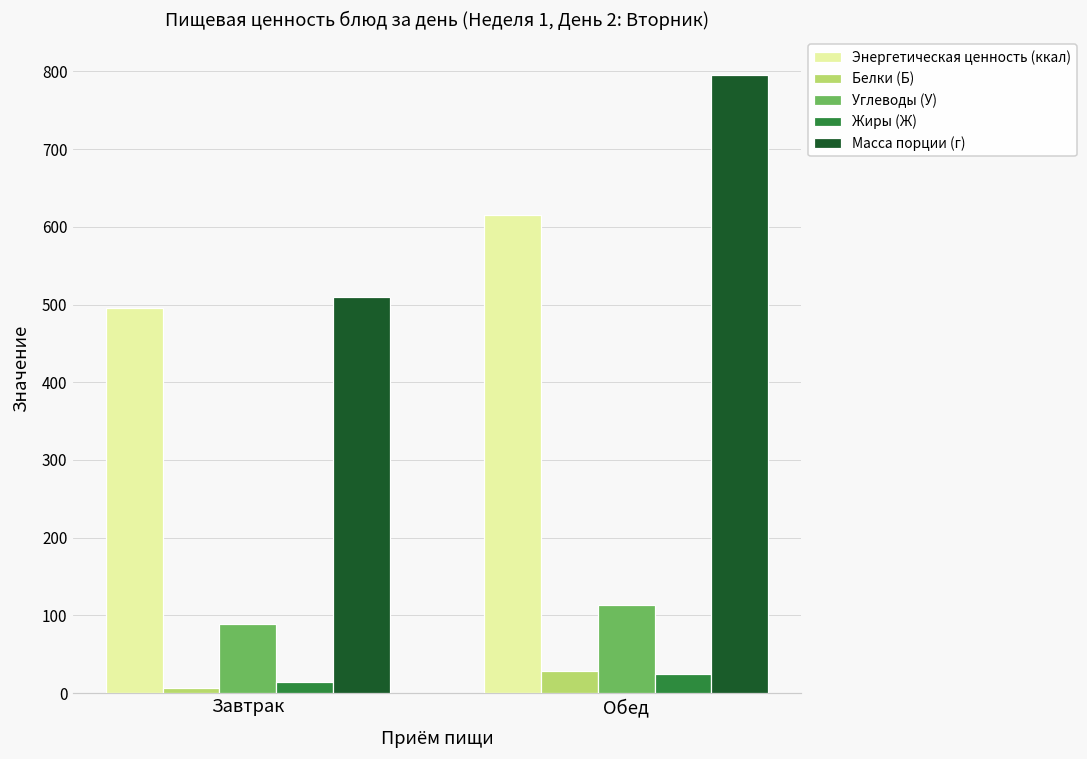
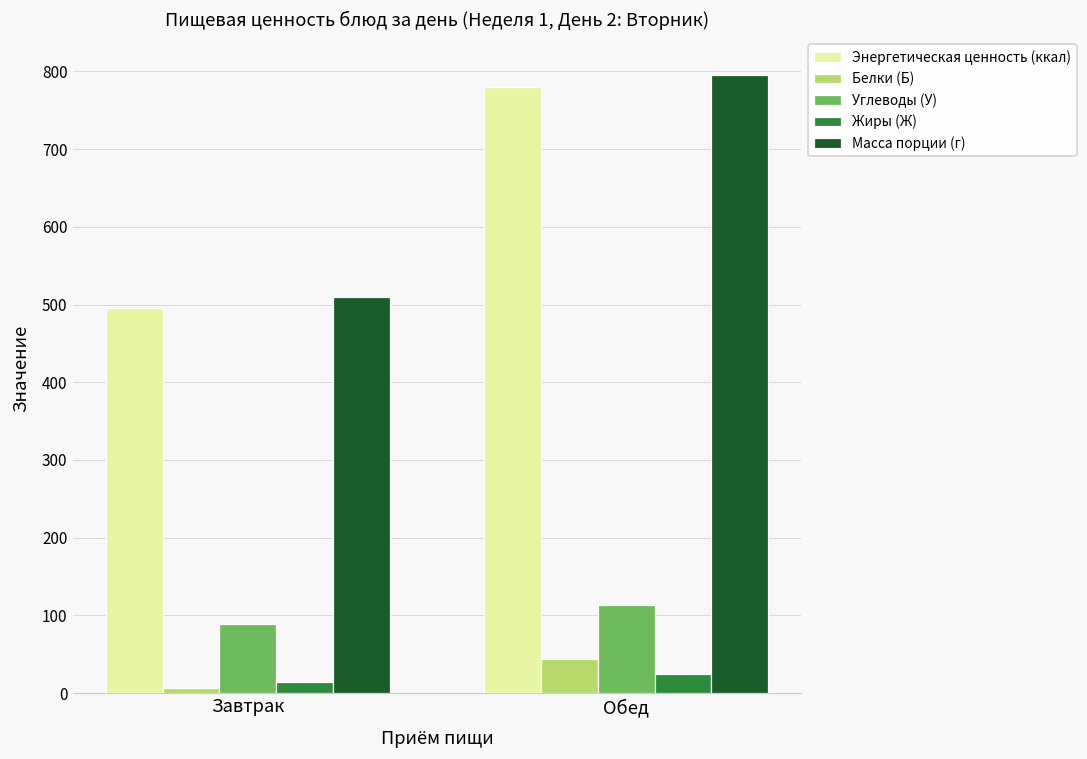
Энергетическая ценность (ккал), Обед: 620 -> 780
Белки (Б), Обед: 30 -> 40
